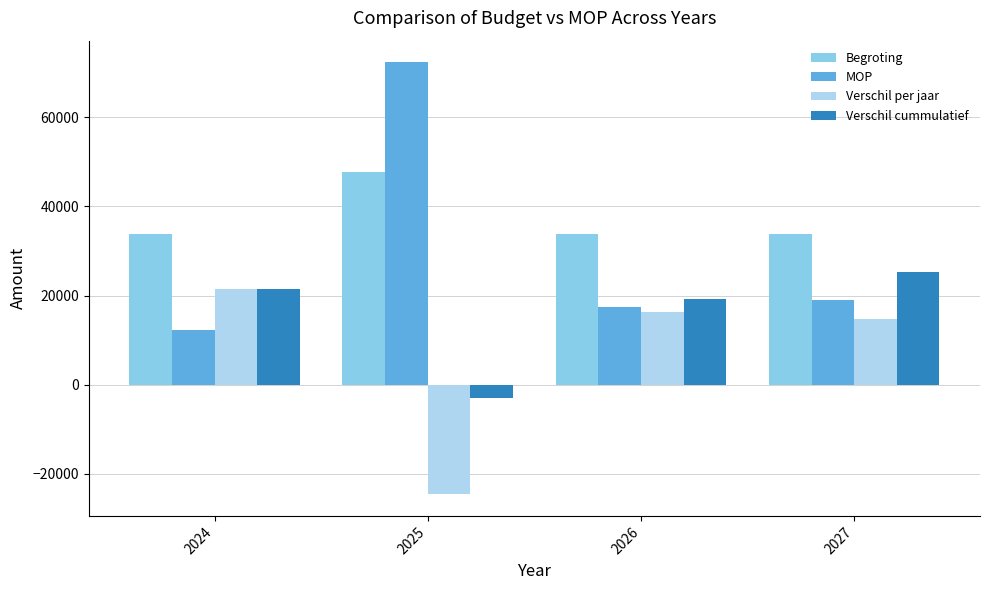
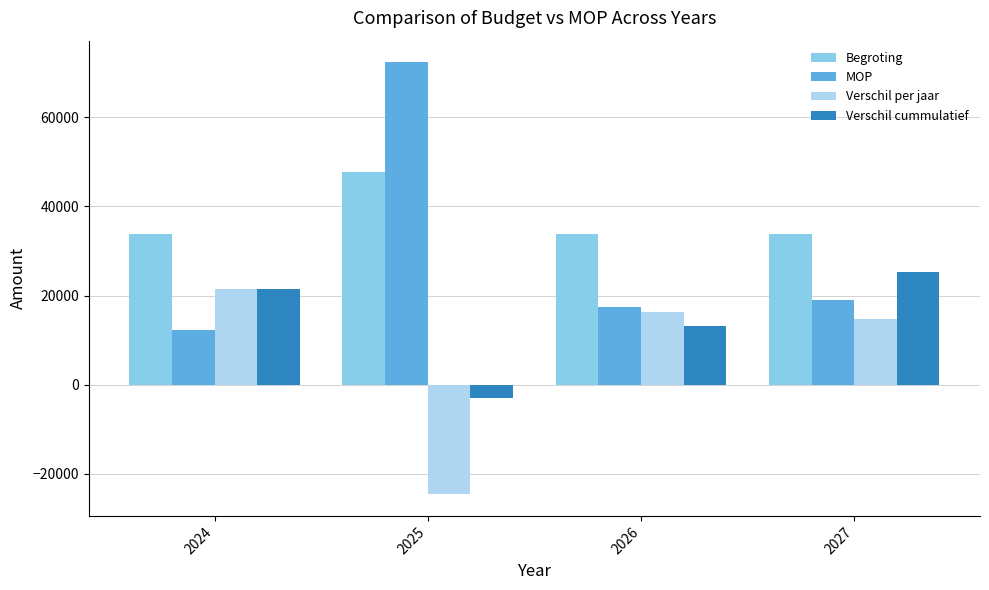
Verschil cummulatief, 2026: 19000 -> 13000
